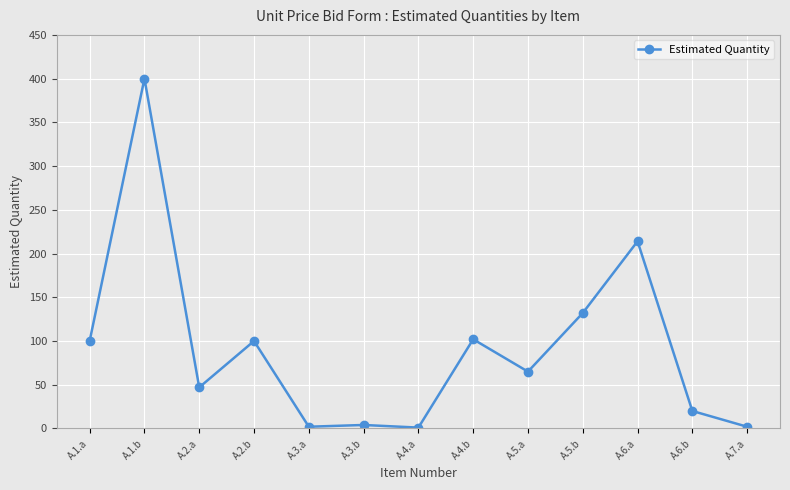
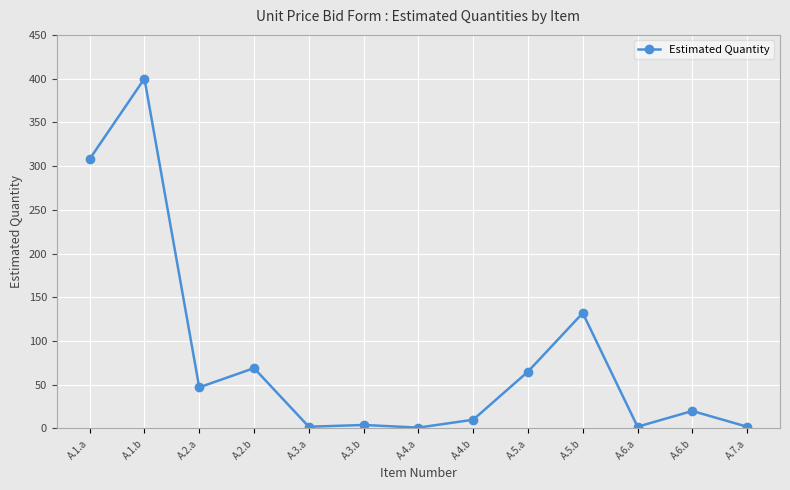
A.1.a: 100 -> 310
A.2.b: 100 -> 70
A.4.b: 100 -> 10
A.6.a: 210 -> 0
